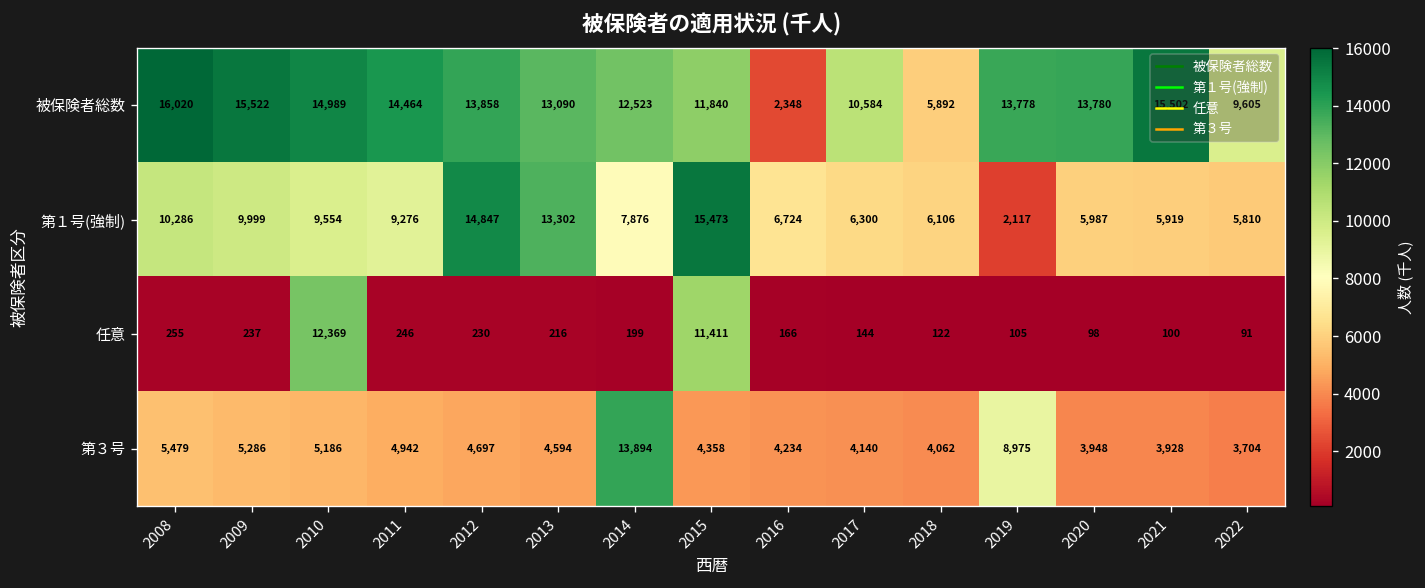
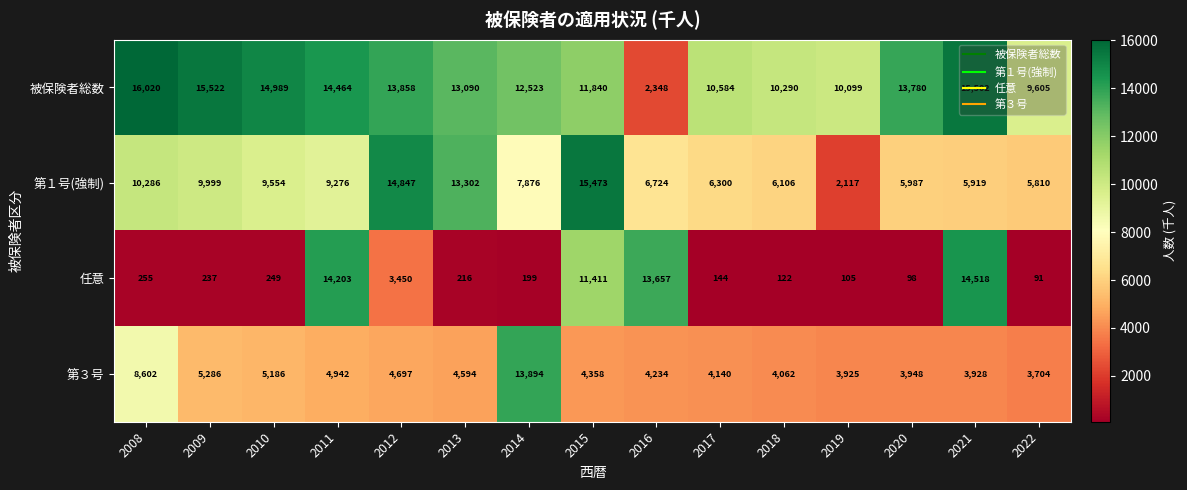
被保険者総数, 2018: 5,892 -> 10,290
被保険者総数, 2019: 13,778 -> 10,099
任意, 2010: 12,369 -> 249
任意, 2011: 246 -> 14,203
任意, 2012: 230 -> 3,450
任意, 2016: 166 -> 13,657
任意, 2021: 100 -> 14,518
第３号, 2008: 5,479 -> 8,602
第３号, 2019: 8,975 -> 3,925
